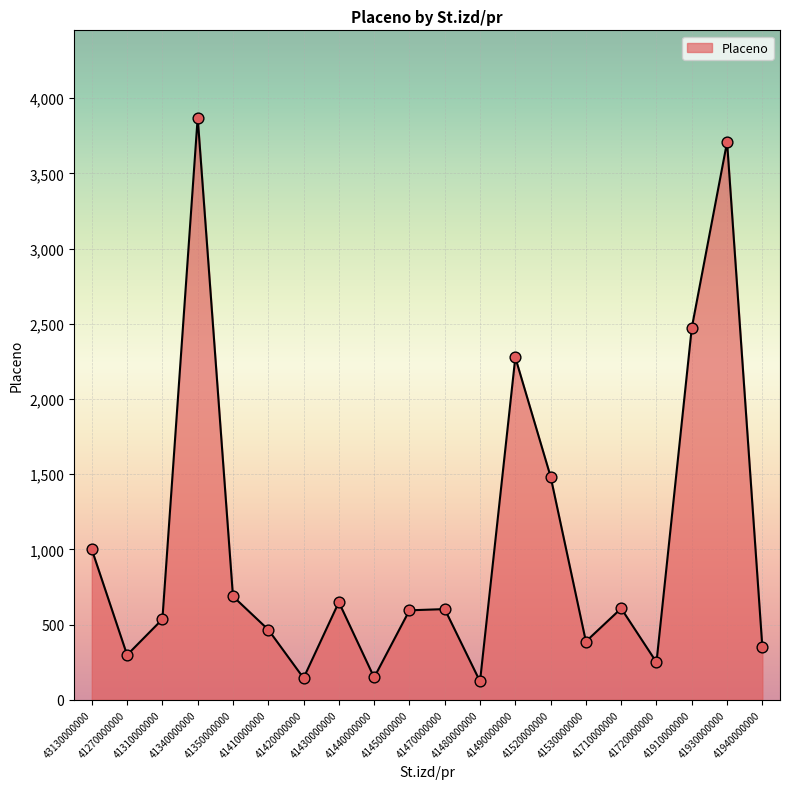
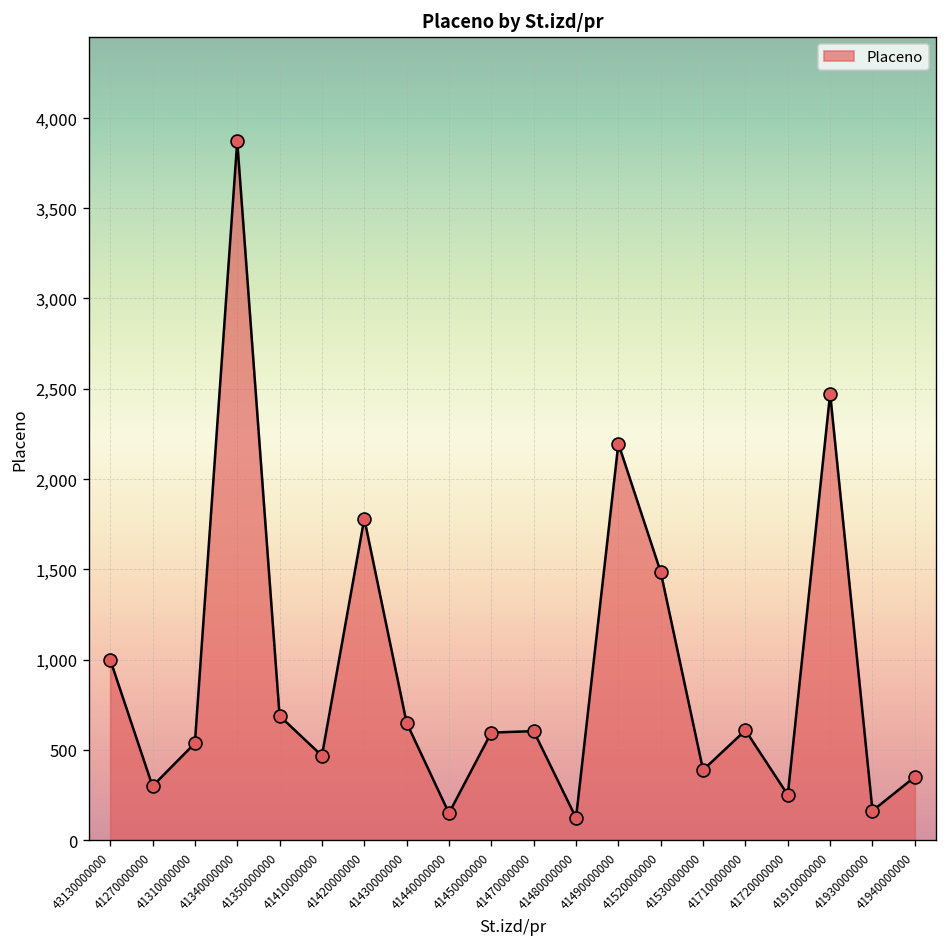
41420000000: 140 -> 1,780
41490000000: 2,280 -> 2,200
41930000000: 3,710 -> 160
